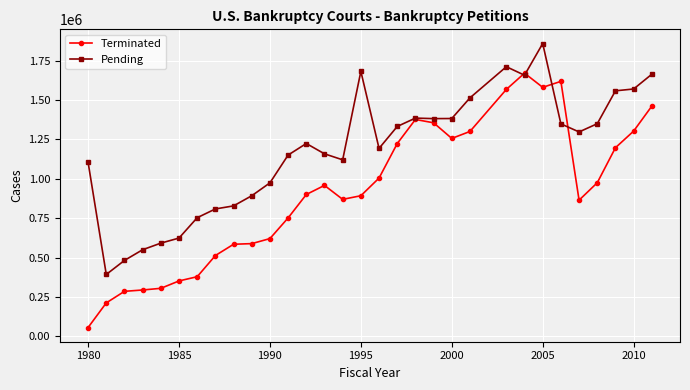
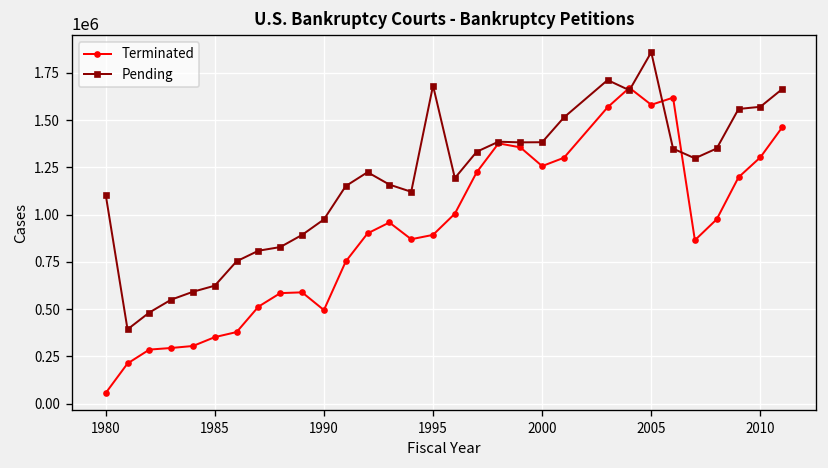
Terminated, 1990: 620000 -> 490000
